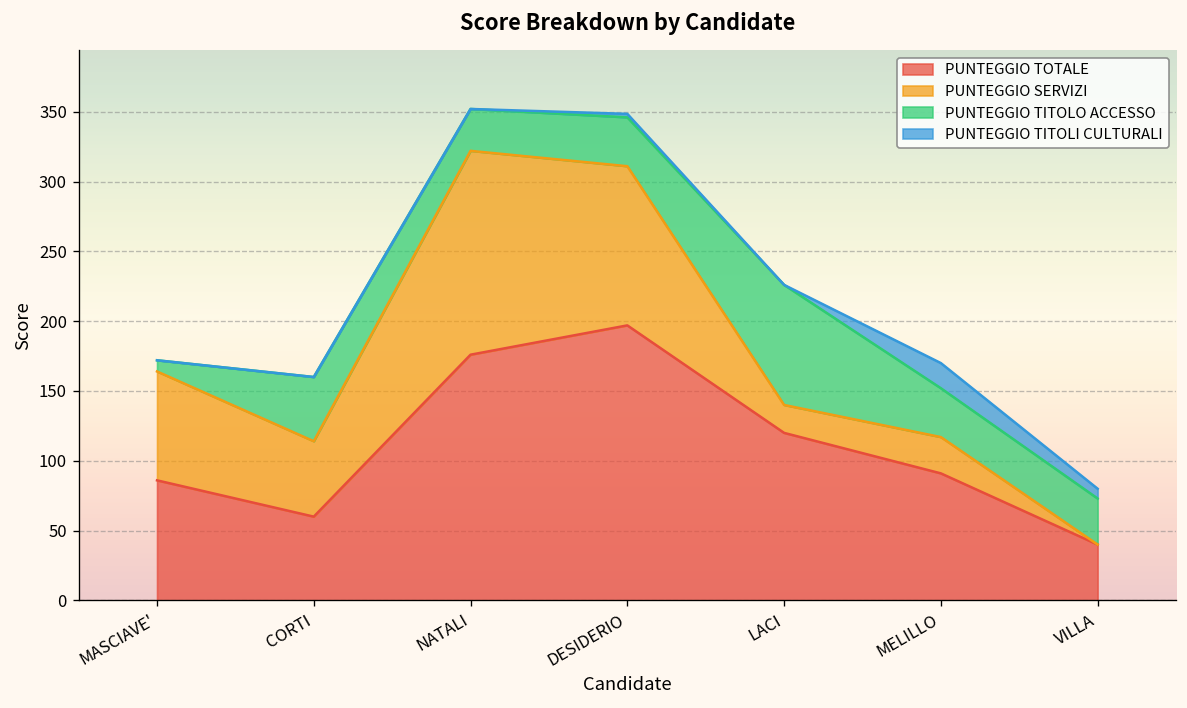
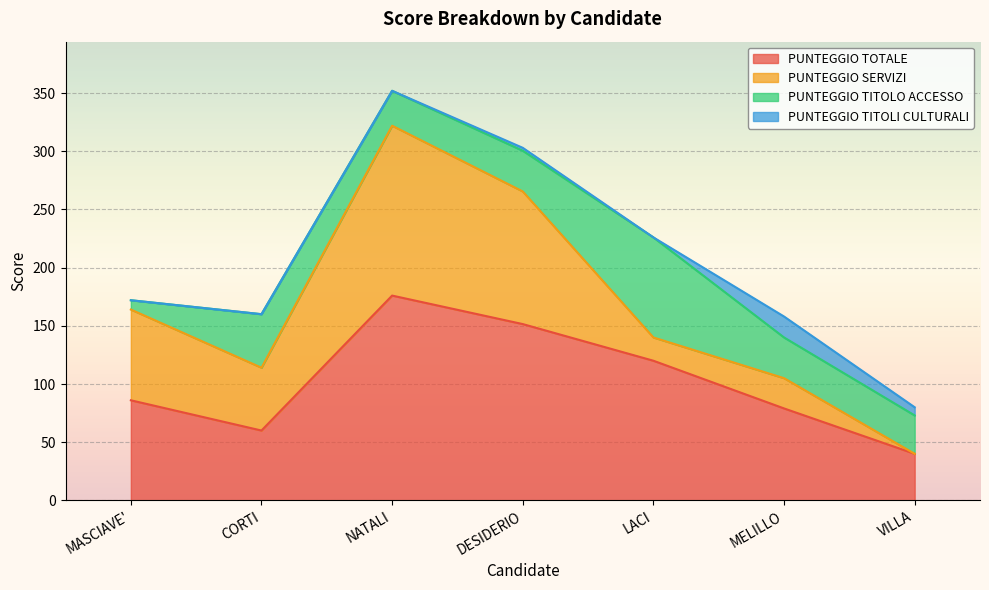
PUNTEGGIO TOTALE, DESIDERIO: 197 -> 152
PUNTEGGIO TOTALE, MELILLO: 91 -> 79
